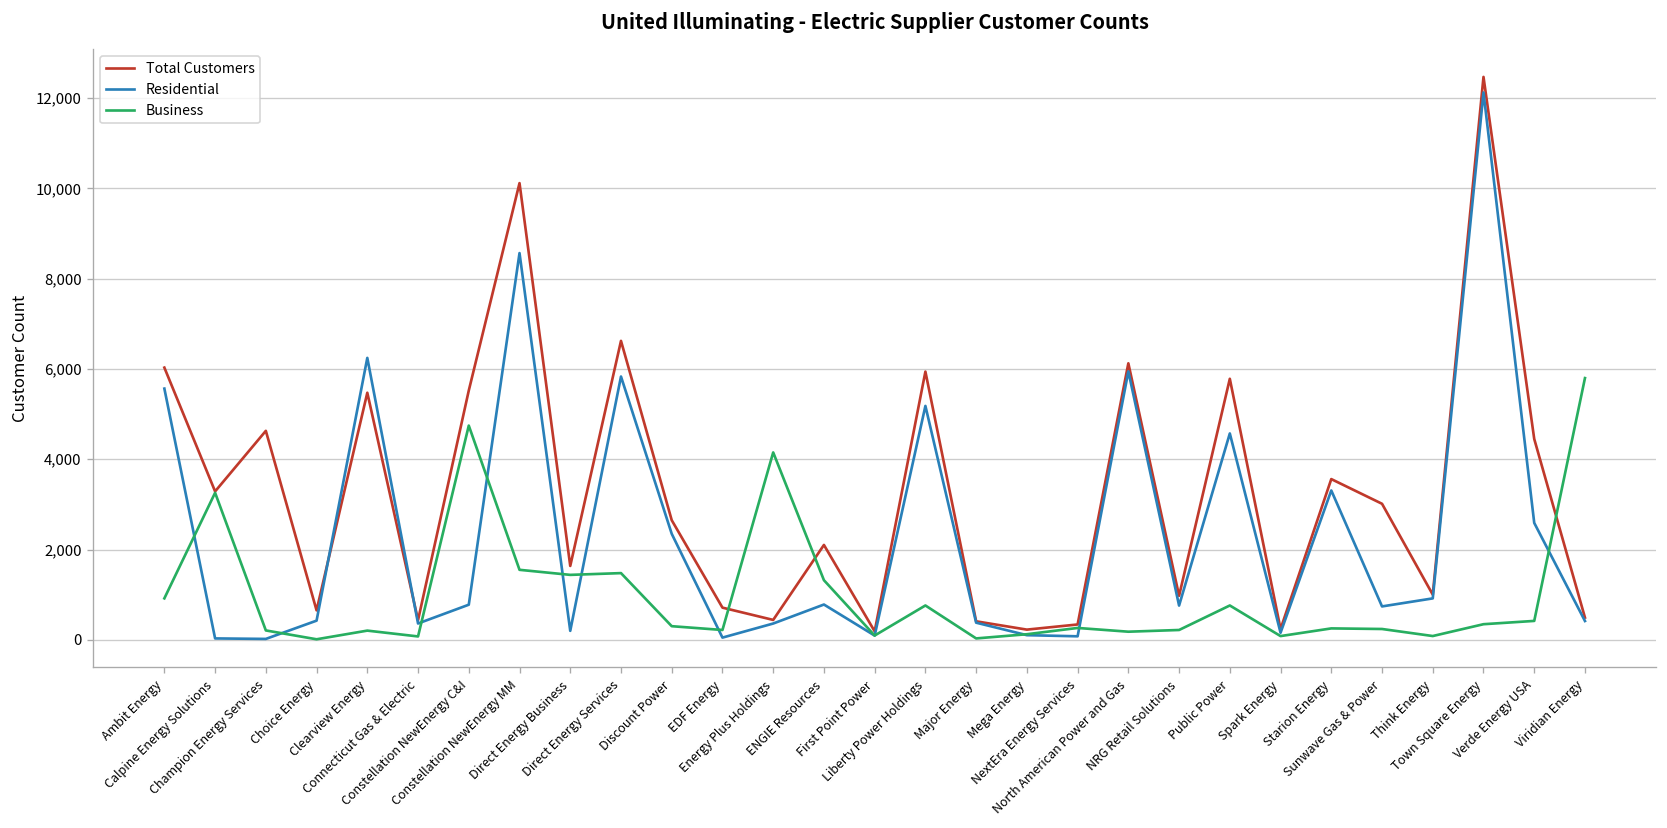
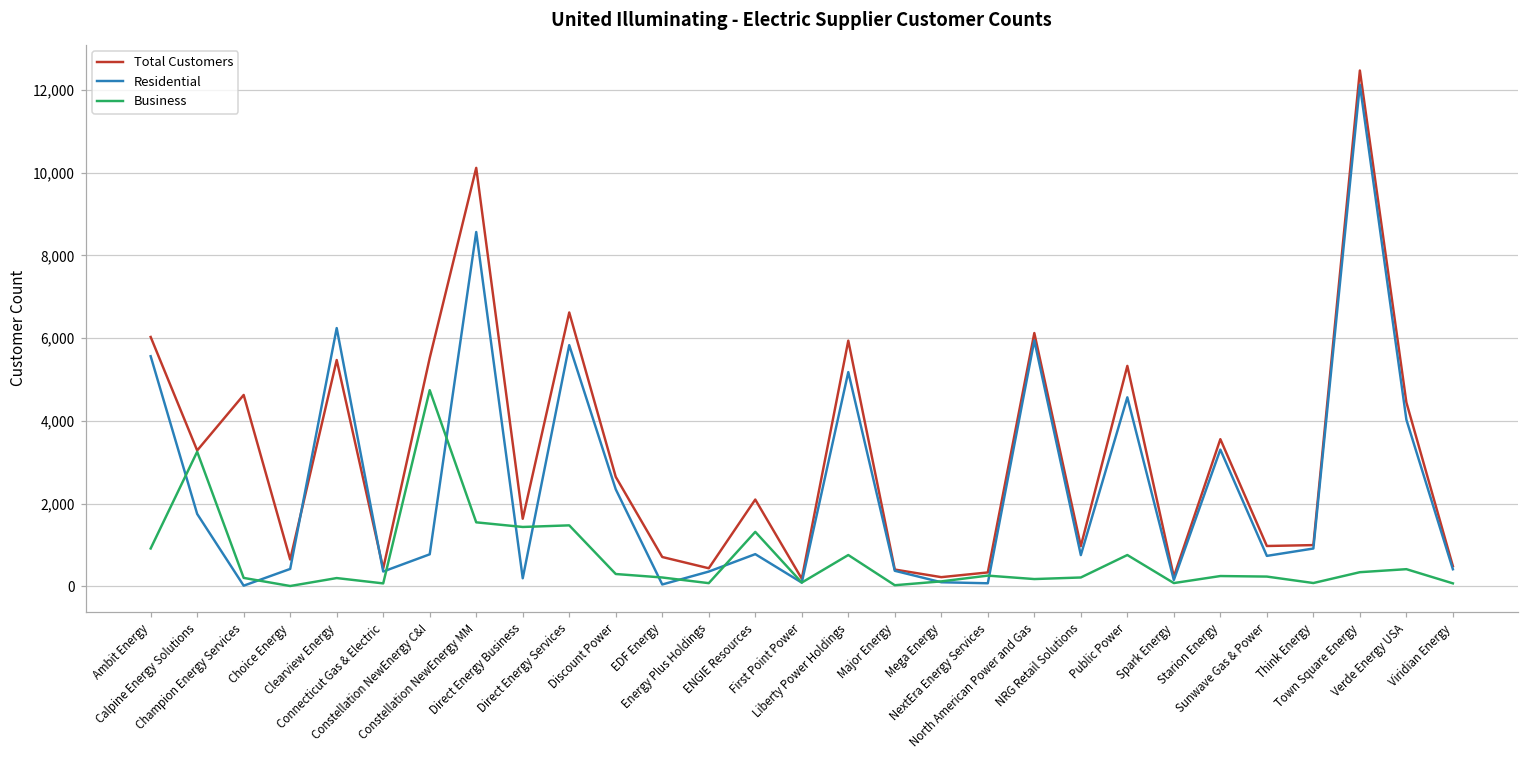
Residential, Calpine Energy Solutions: 0 -> 1,800
Business, Energy Plus Holdings: 4,200 -> 100
Total Customers, Public Power: 5,800 -> 5,300
Total Customers, Sunwave Gas & Power: 3,000 -> 1,000
Residential, Verde Energy USA: 2,600 -> 4,000
Business, Viridian Energy: 5,800 -> 100
